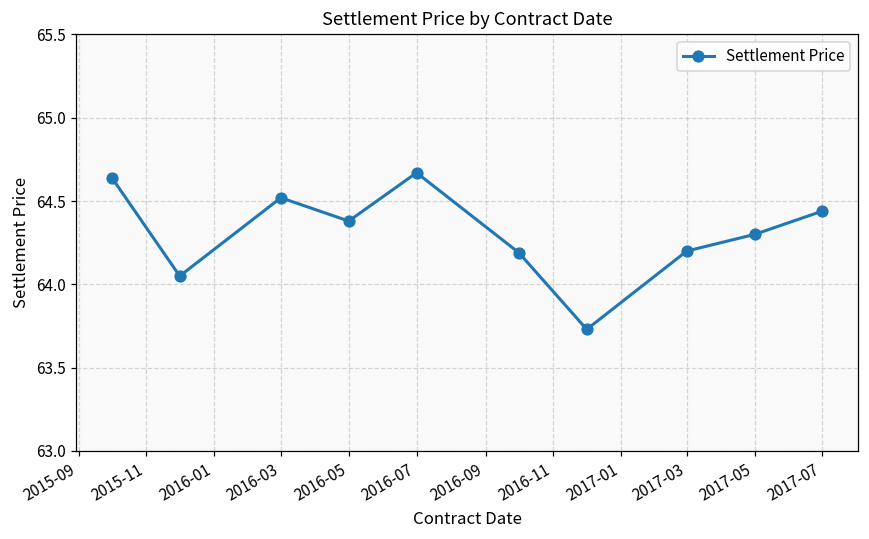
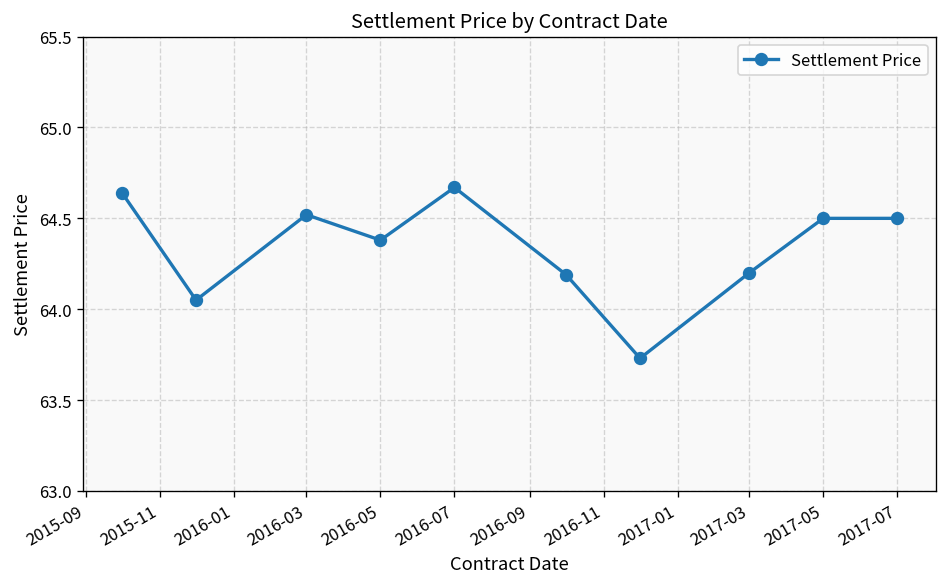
2017-05: 64.3 -> 64.5
2017-07: 64.44 -> 64.50
